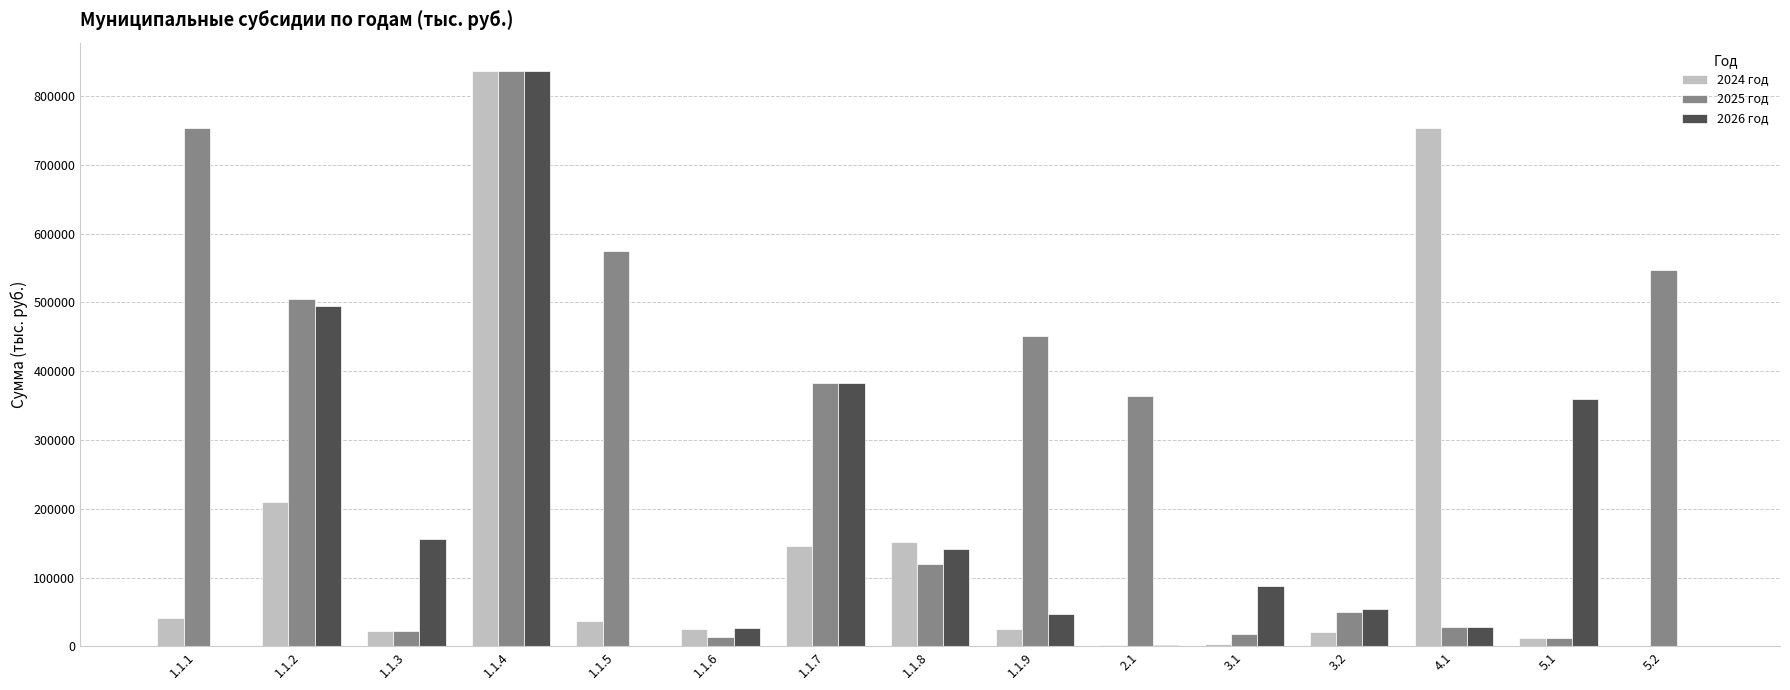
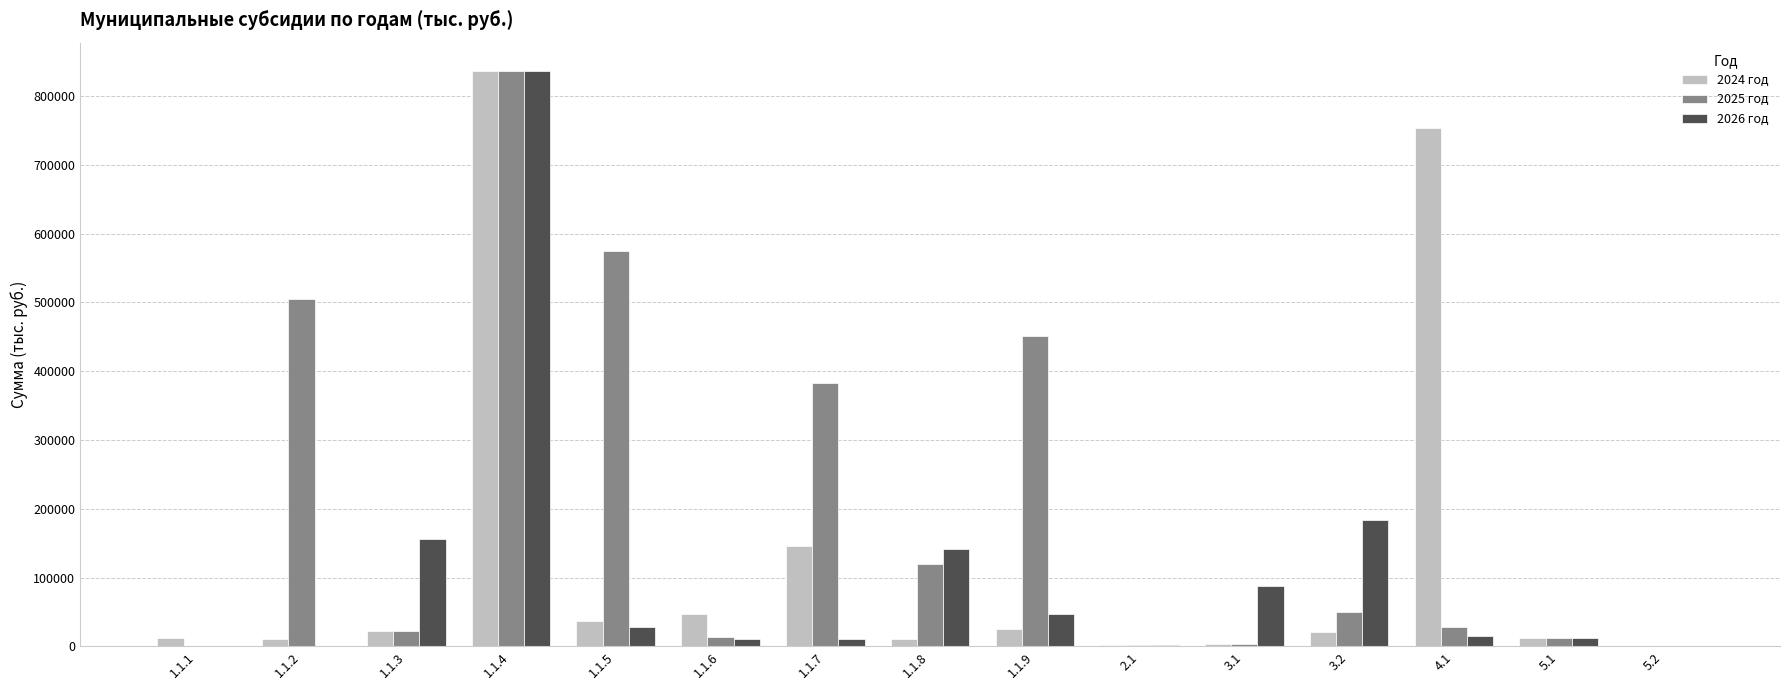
2024 год, 1.1.1: 40000 -> 10000
2025 год, 1.1.1: 750000 -> 0
2024 год, 1.1.2: 210000 -> 10000
2026 год, 1.1.2: 490000 -> 0
2026 год, 1.1.5: 0 -> 30000
2024 год, 1.1.6: 20000 -> 50000
2026 год, 1.1.6: 30000 -> 10000
2026 год, 1.1.7: 380000 -> 10000
2024 год, 1.1.8: 150000 -> 10000
2025 год, 2.1: 360000 -> 0
2025 год, 3.1: 20000 -> 0
2026 год, 3.2: 50000 -> 180000
2026 год, 4.1: 30000 -> 10000
2026 год, 5.1: 360000 -> 10000
2025 год, 5.2: 550000 -> 0
